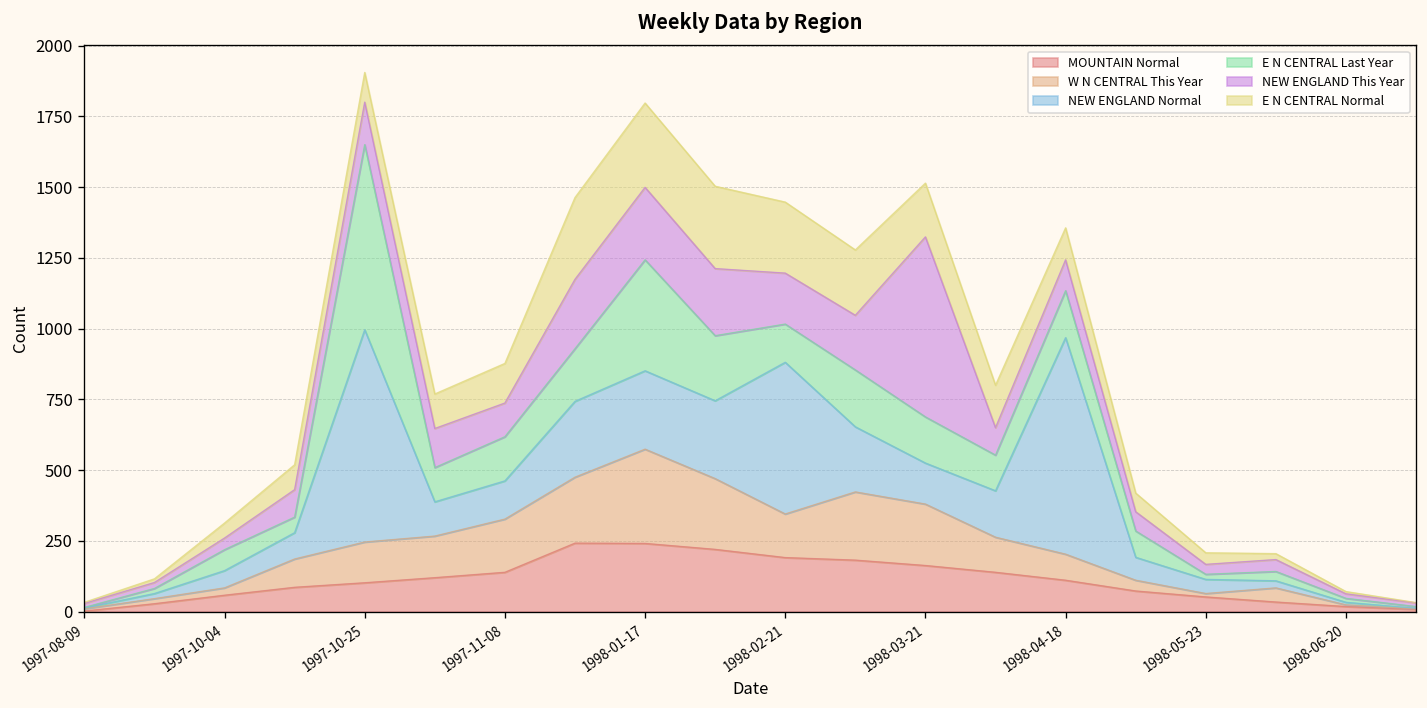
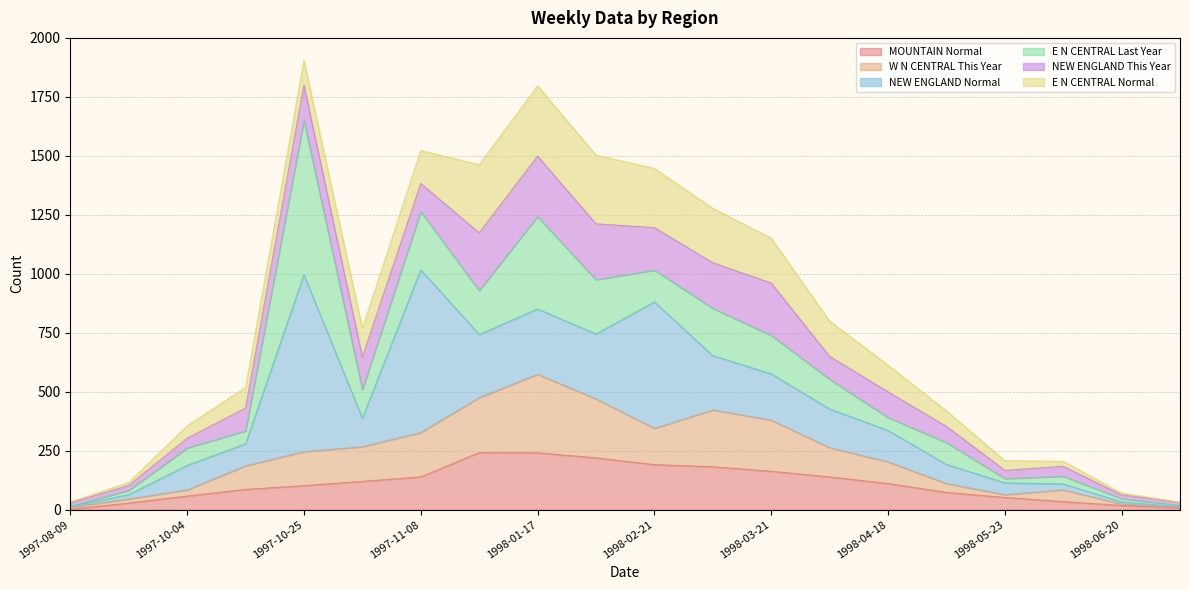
NEW ENGLAND Normal, 1997-10-04: 60 -> 100
NEW ENGLAND Normal, 1997-11-08: 140 -> 690
E N CENTRAL Last Year, 1997-11-08: 160 -> 250
NEW ENGLAND Normal, 1998-03-21: 150 -> 200
NEW ENGLAND This Year, 1998-03-21: 640 -> 220
NEW ENGLAND Normal, 1998-04-18: 770 -> 130
E N CENTRAL Last Year, 1998-04-18: 170 -> 60
